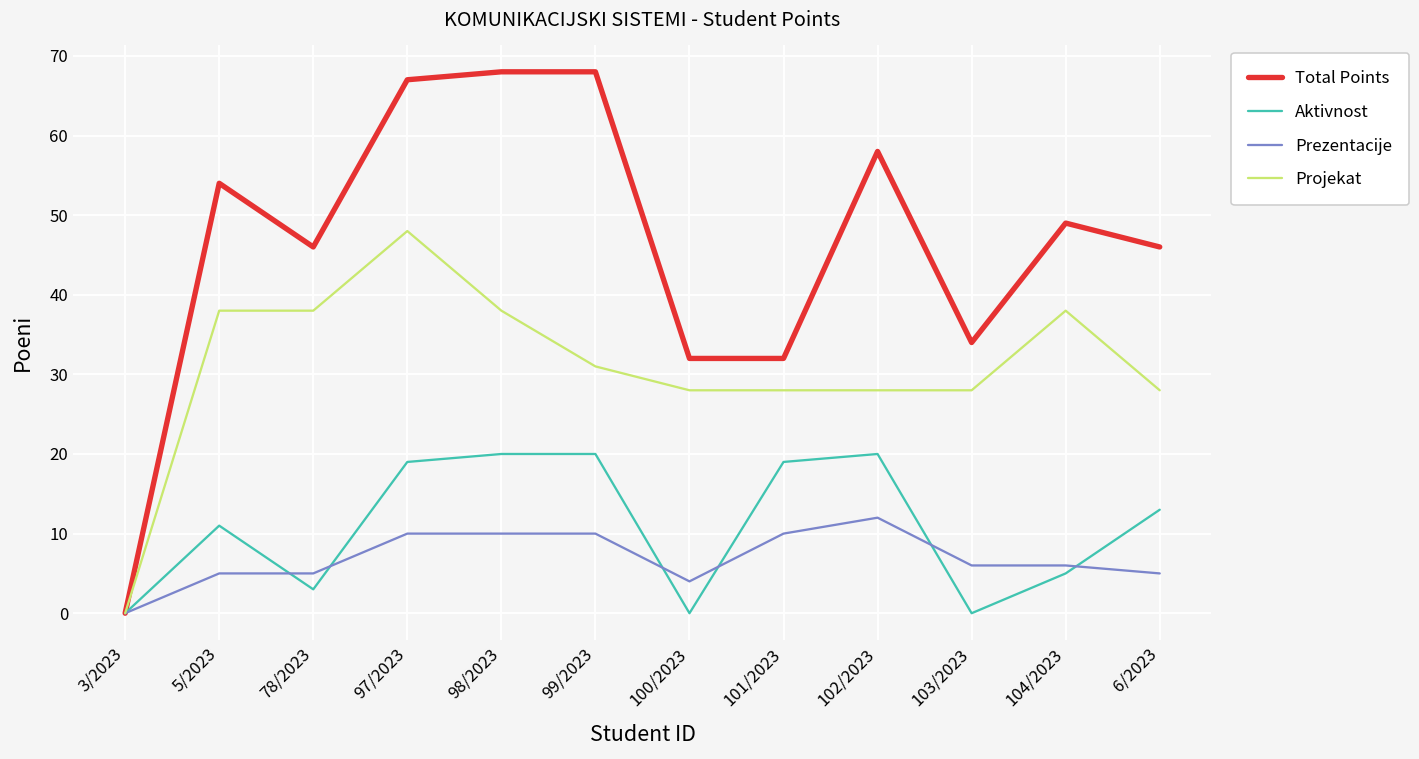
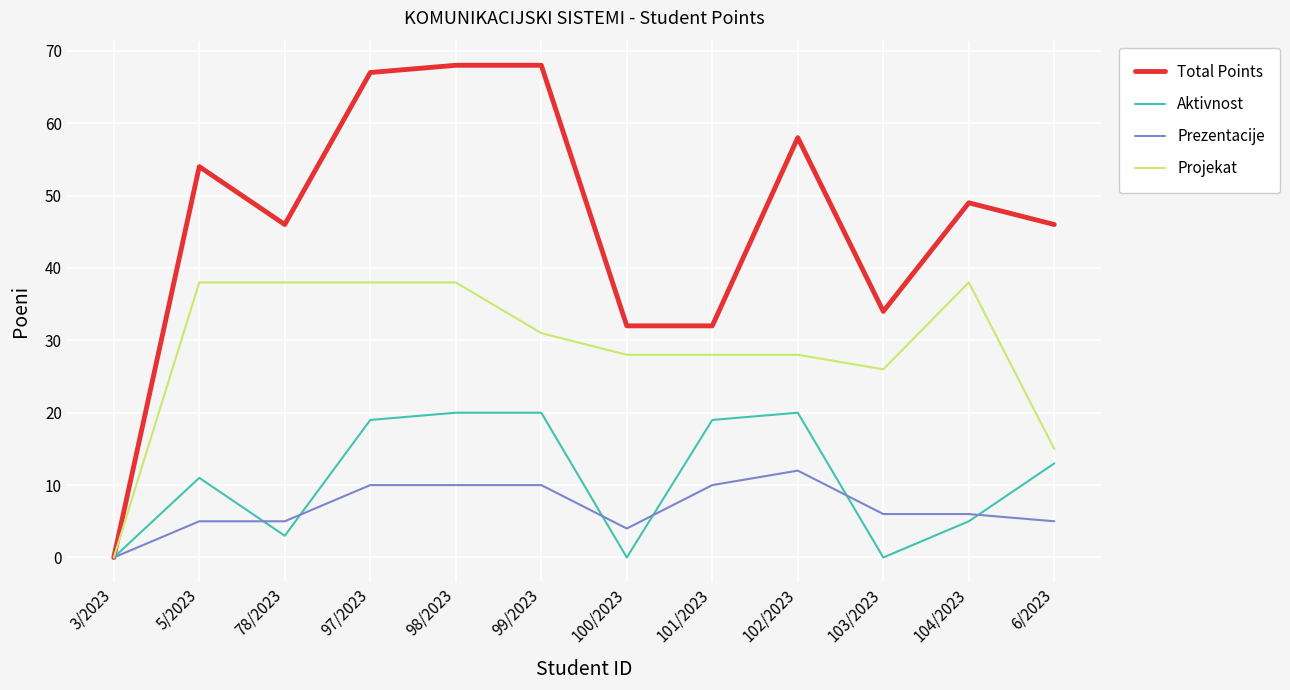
Projekat, 97/2023: 48 -> 38
Projekat, 103/2023: 28 -> 26
Projekat, 6/2023: 28 -> 15
